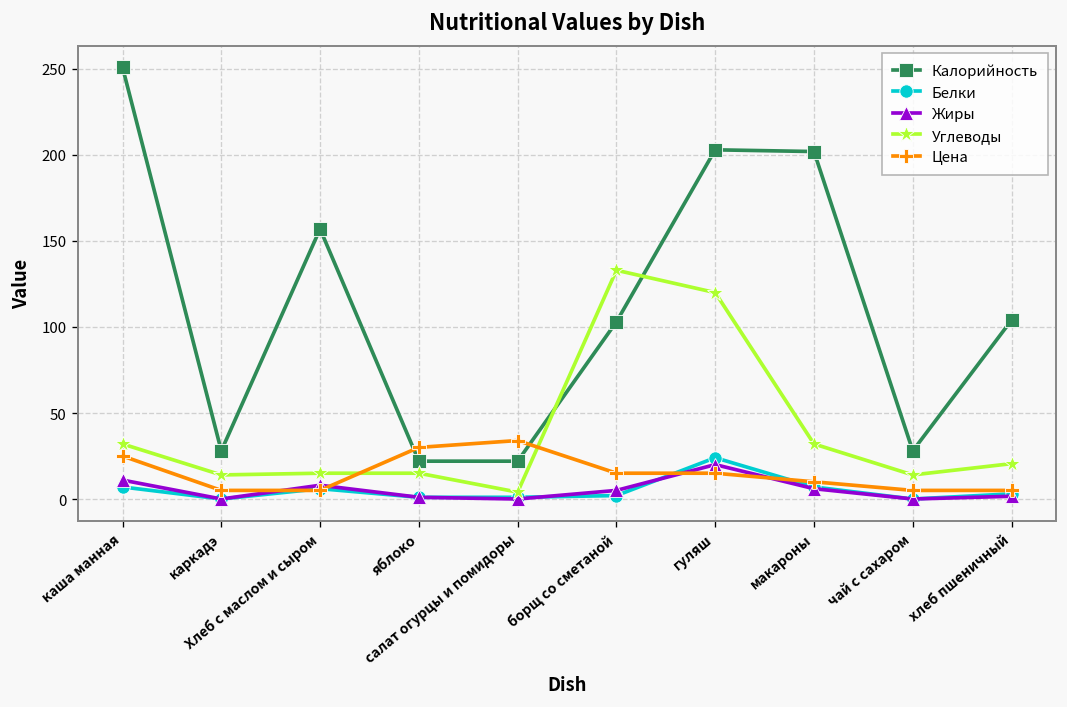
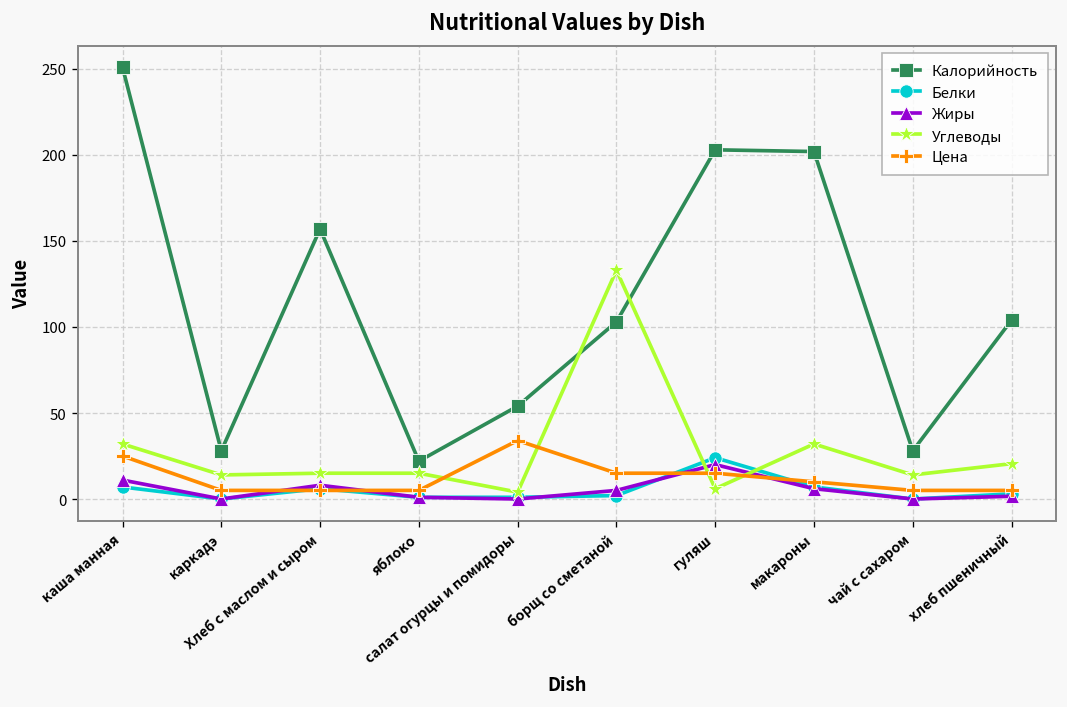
Цена, яблоко: 30 -> 5
Калорийность, салат огурцы и помидоры: 22 -> 54
Углеводы, гуляш: 120 -> 6
